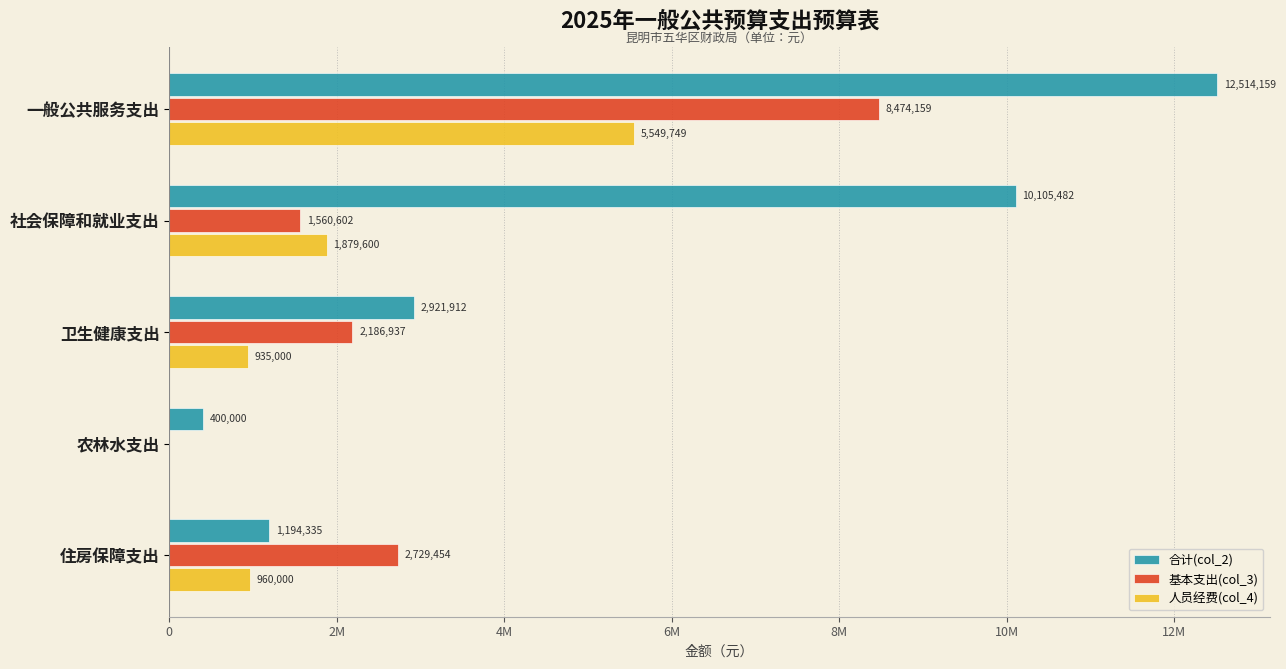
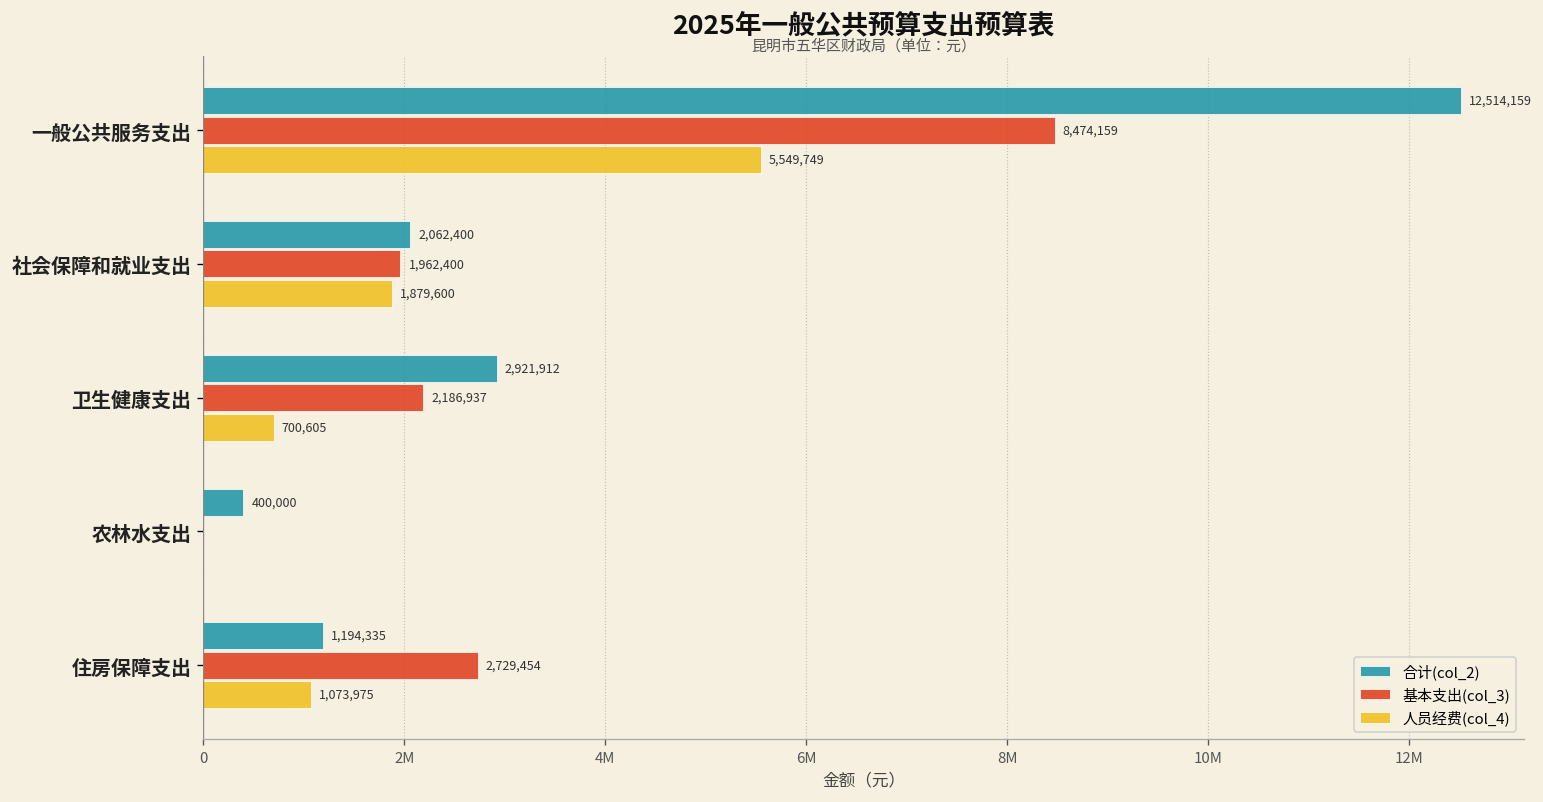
合计(col_2), 社会保障和就业支出: 10,105,482 -> 2,062,400
基本支出(col_3), 社会保障和就业支出: 1,560,602 -> 1,962,400
人员经费(col_4), 卫生健康支出: 935,000 -> 700,605
人员经费(col_4), 住房保障支出: 960,000 -> 1,073,975
